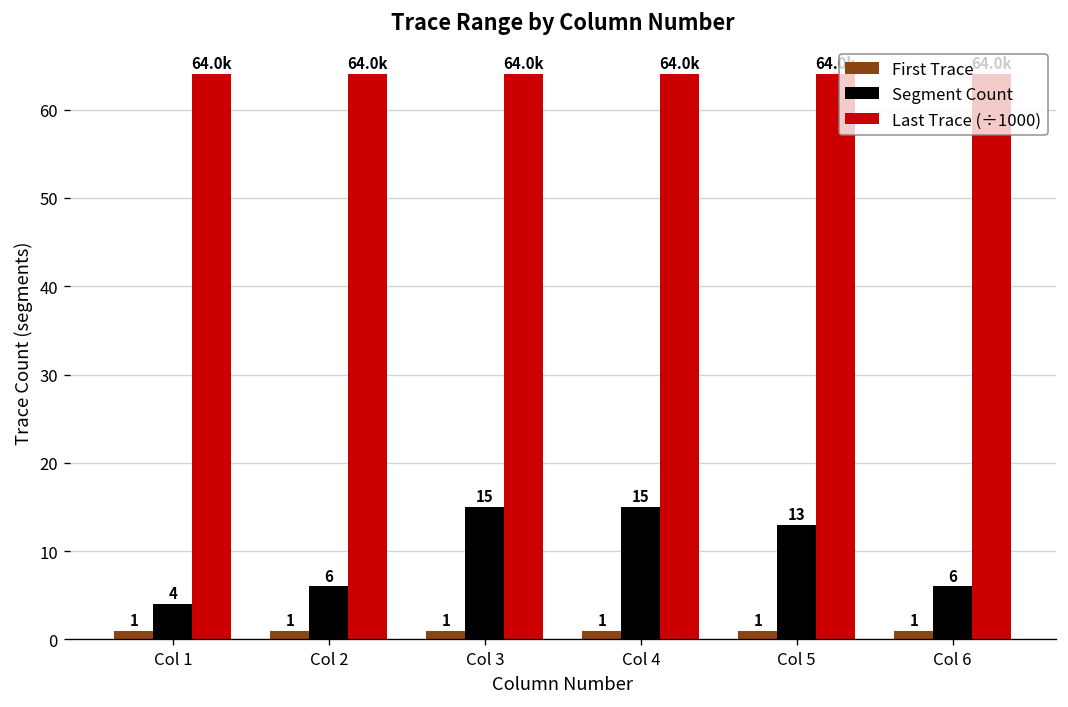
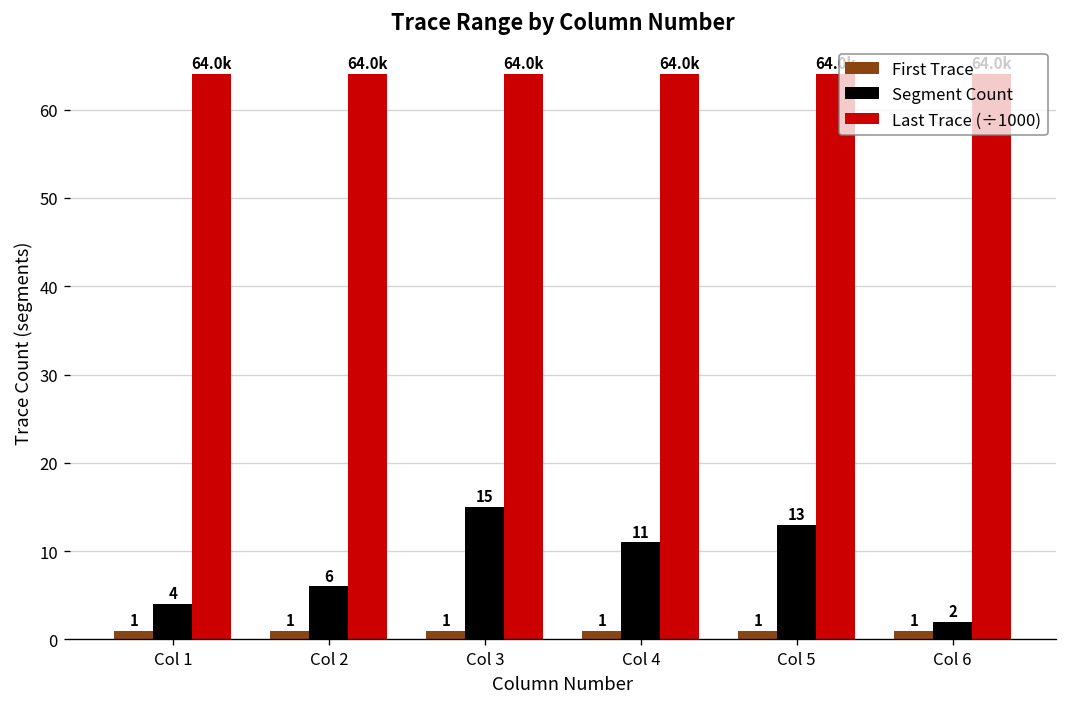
Segment Count, Col 4: 15 -> 11
Segment Count, Col 6: 6 -> 2
